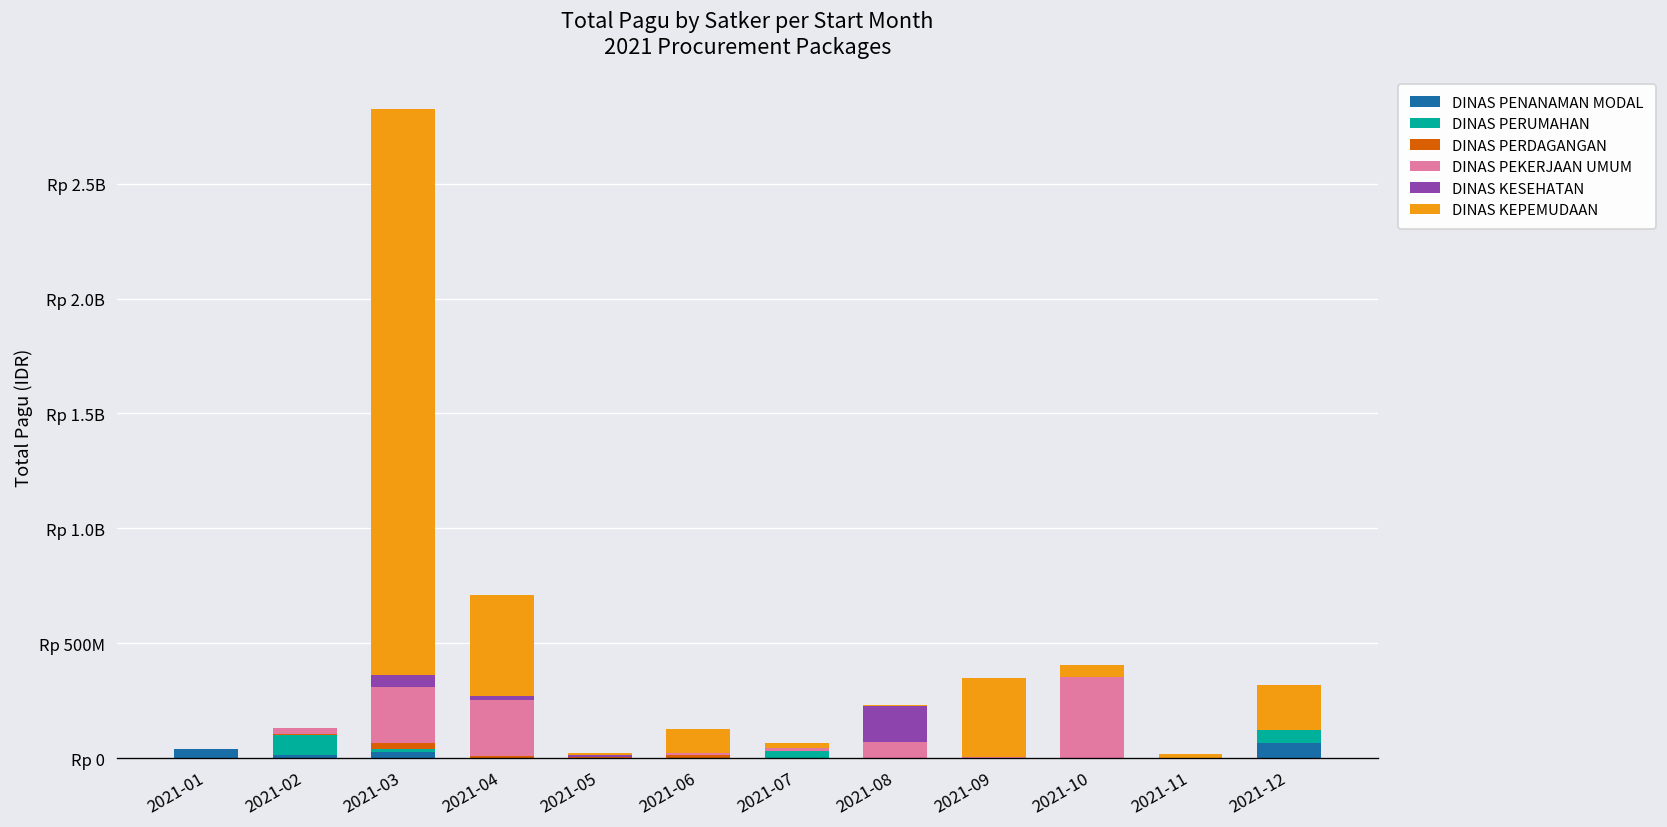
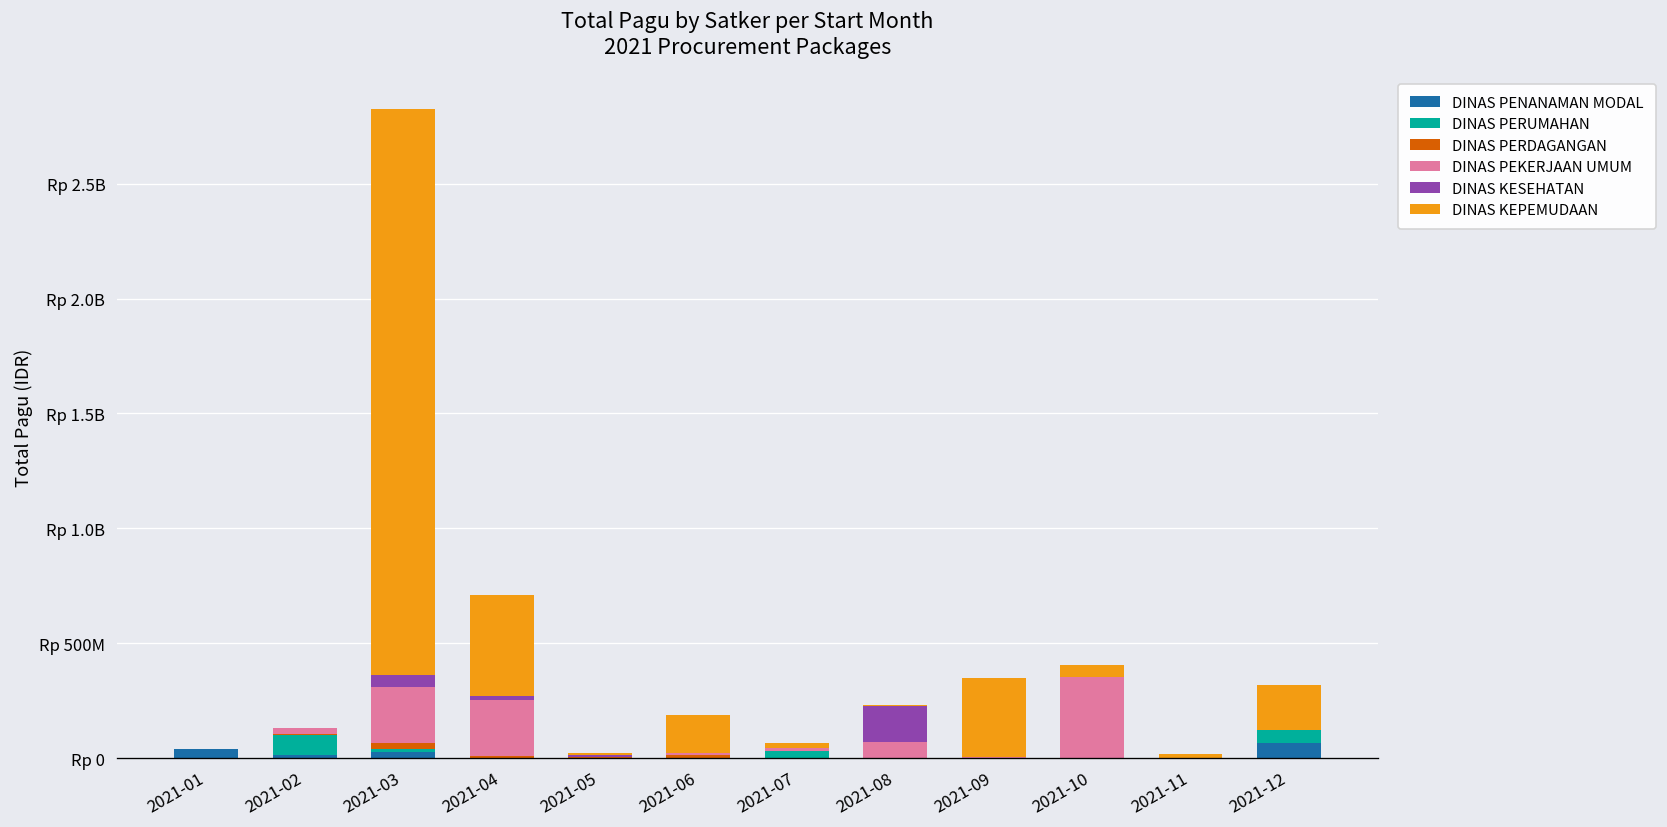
DINAS KEPEMUDAAN, 2021-06: Rp 100000000 -> Rp 170000000
